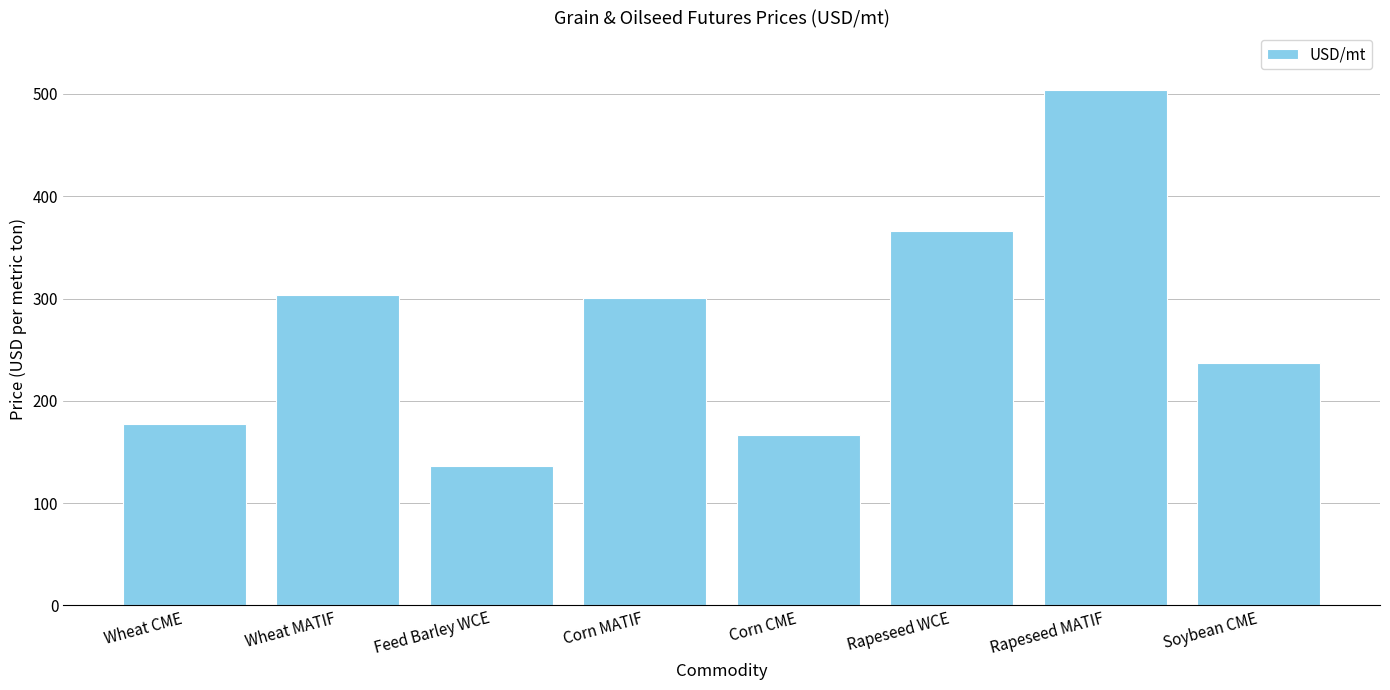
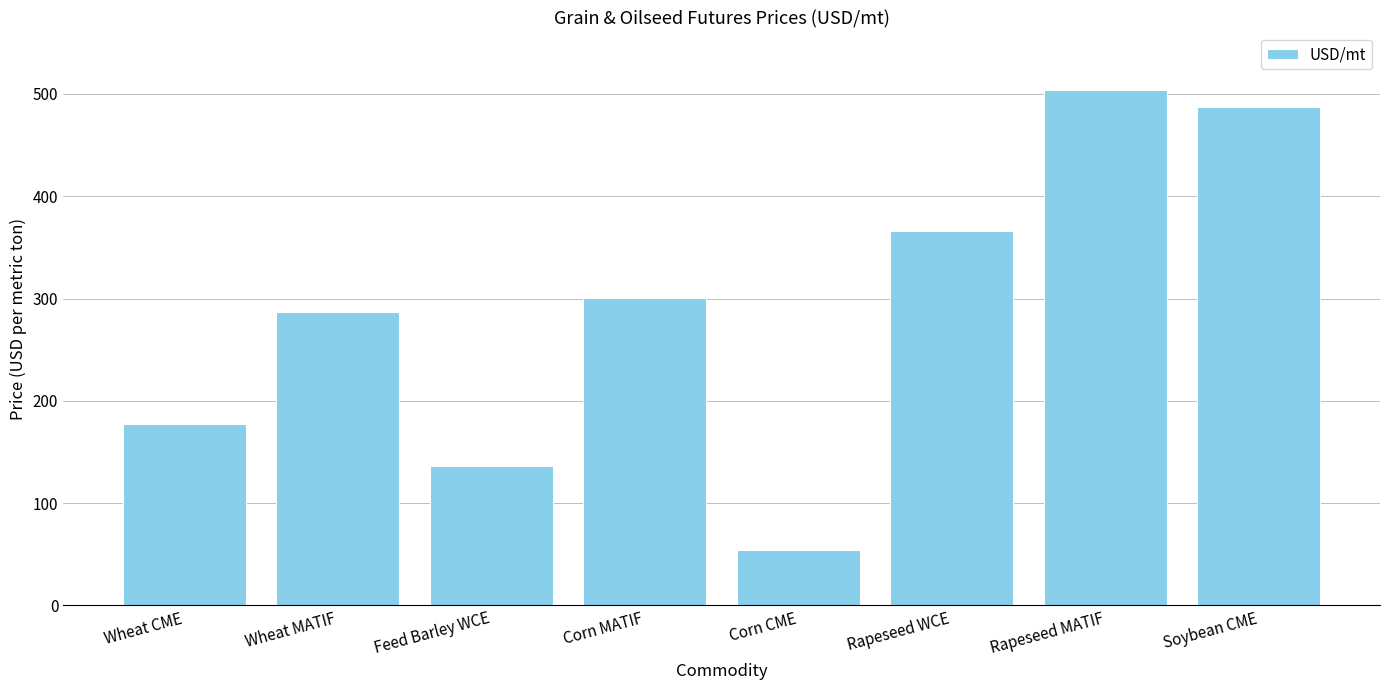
Wheat MATIF: 303 -> 287
Corn CME: 167 -> 54
Soybean CME: 237 -> 487
